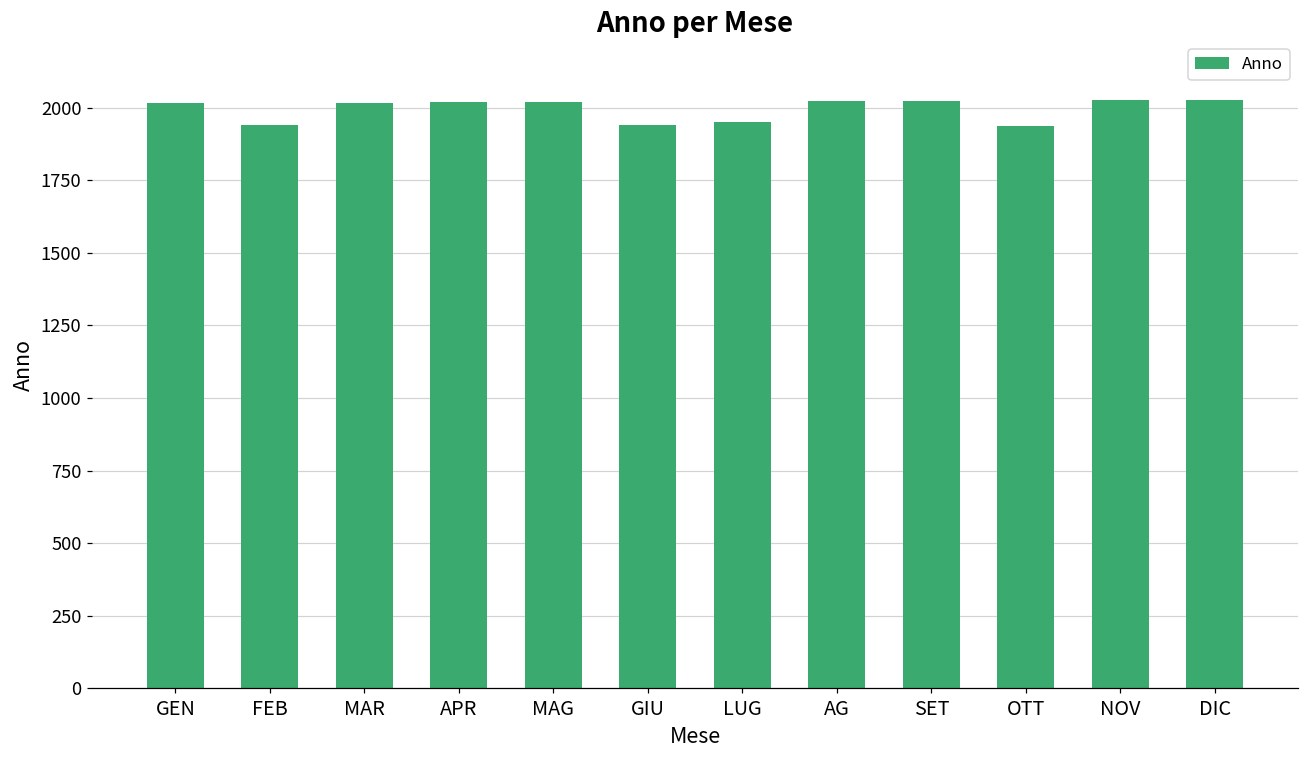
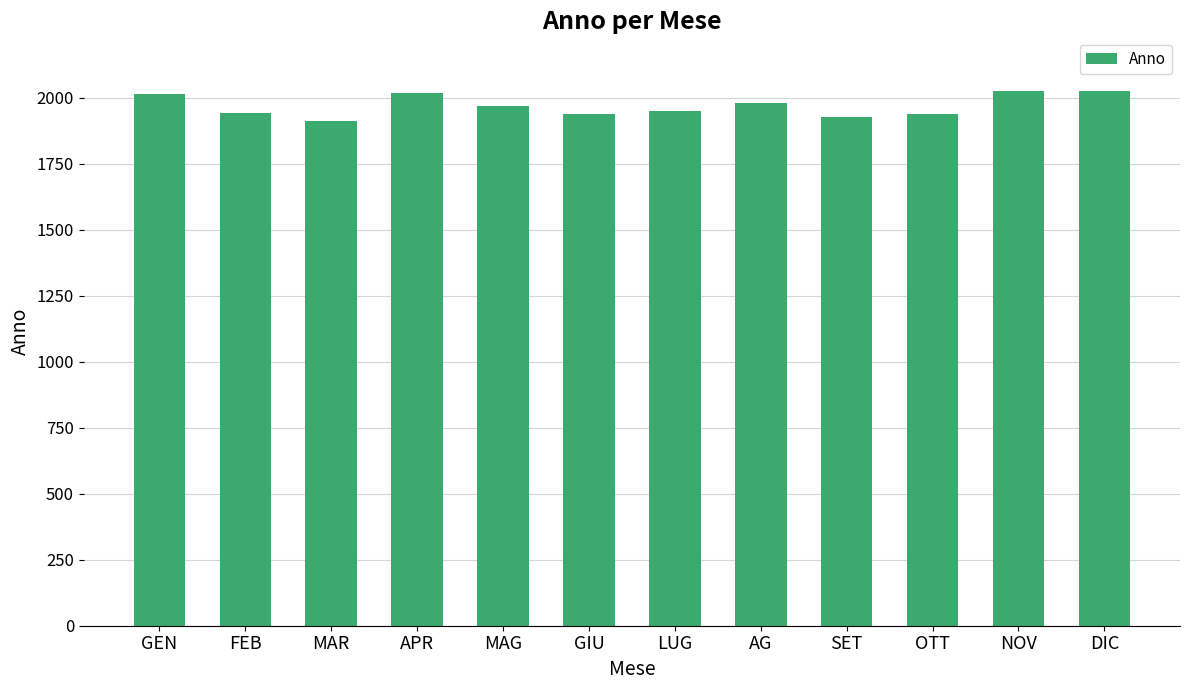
MAR: 2020 -> 1910
MAG: 2020 -> 1970
AG: 2020 -> 1980
SET: 2020 -> 1930
